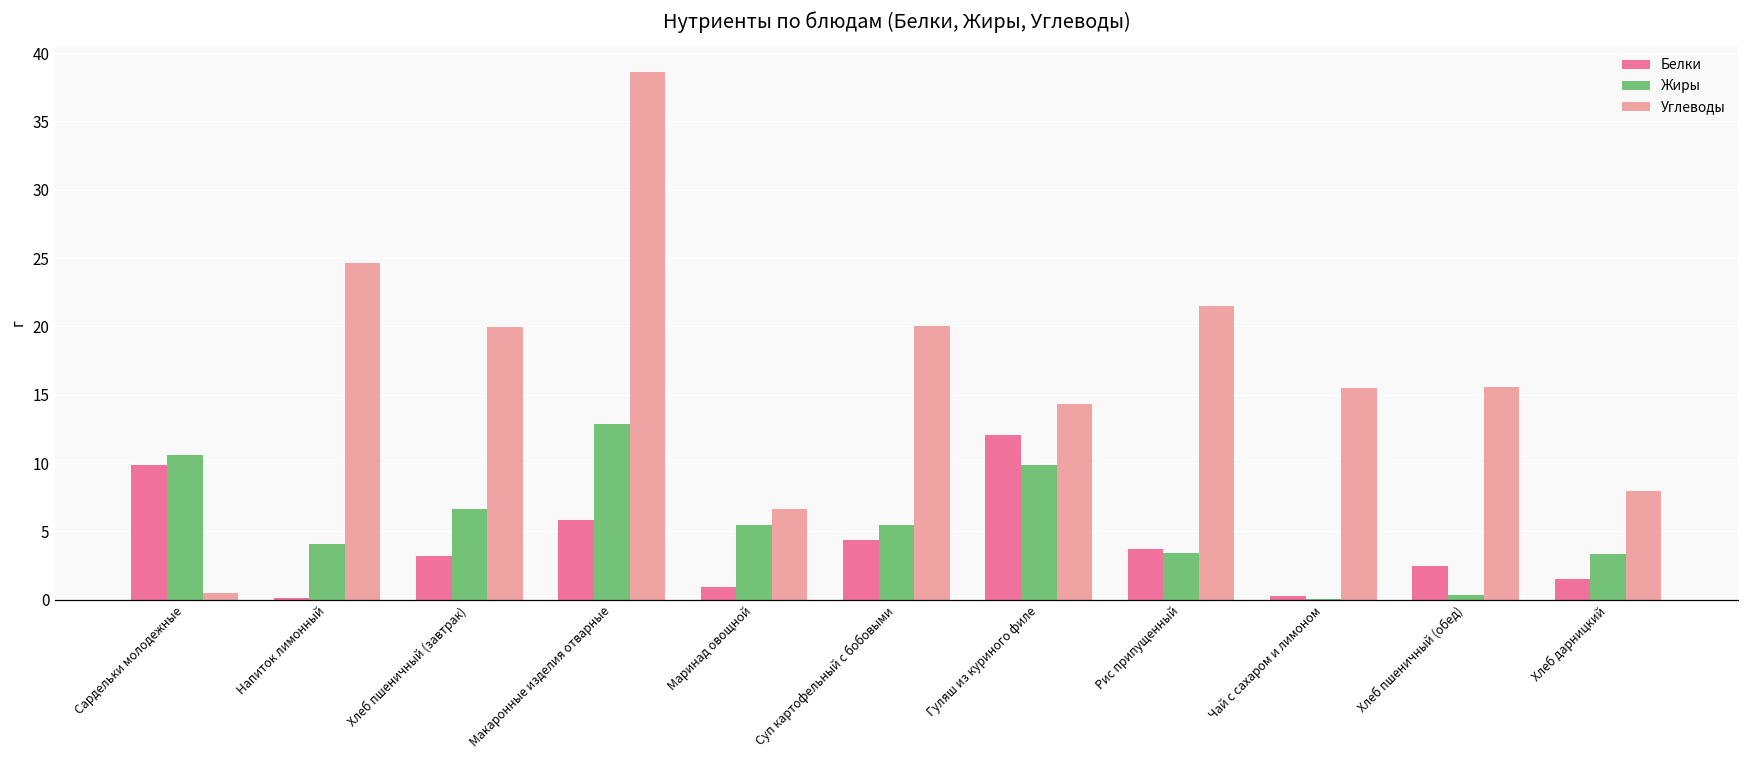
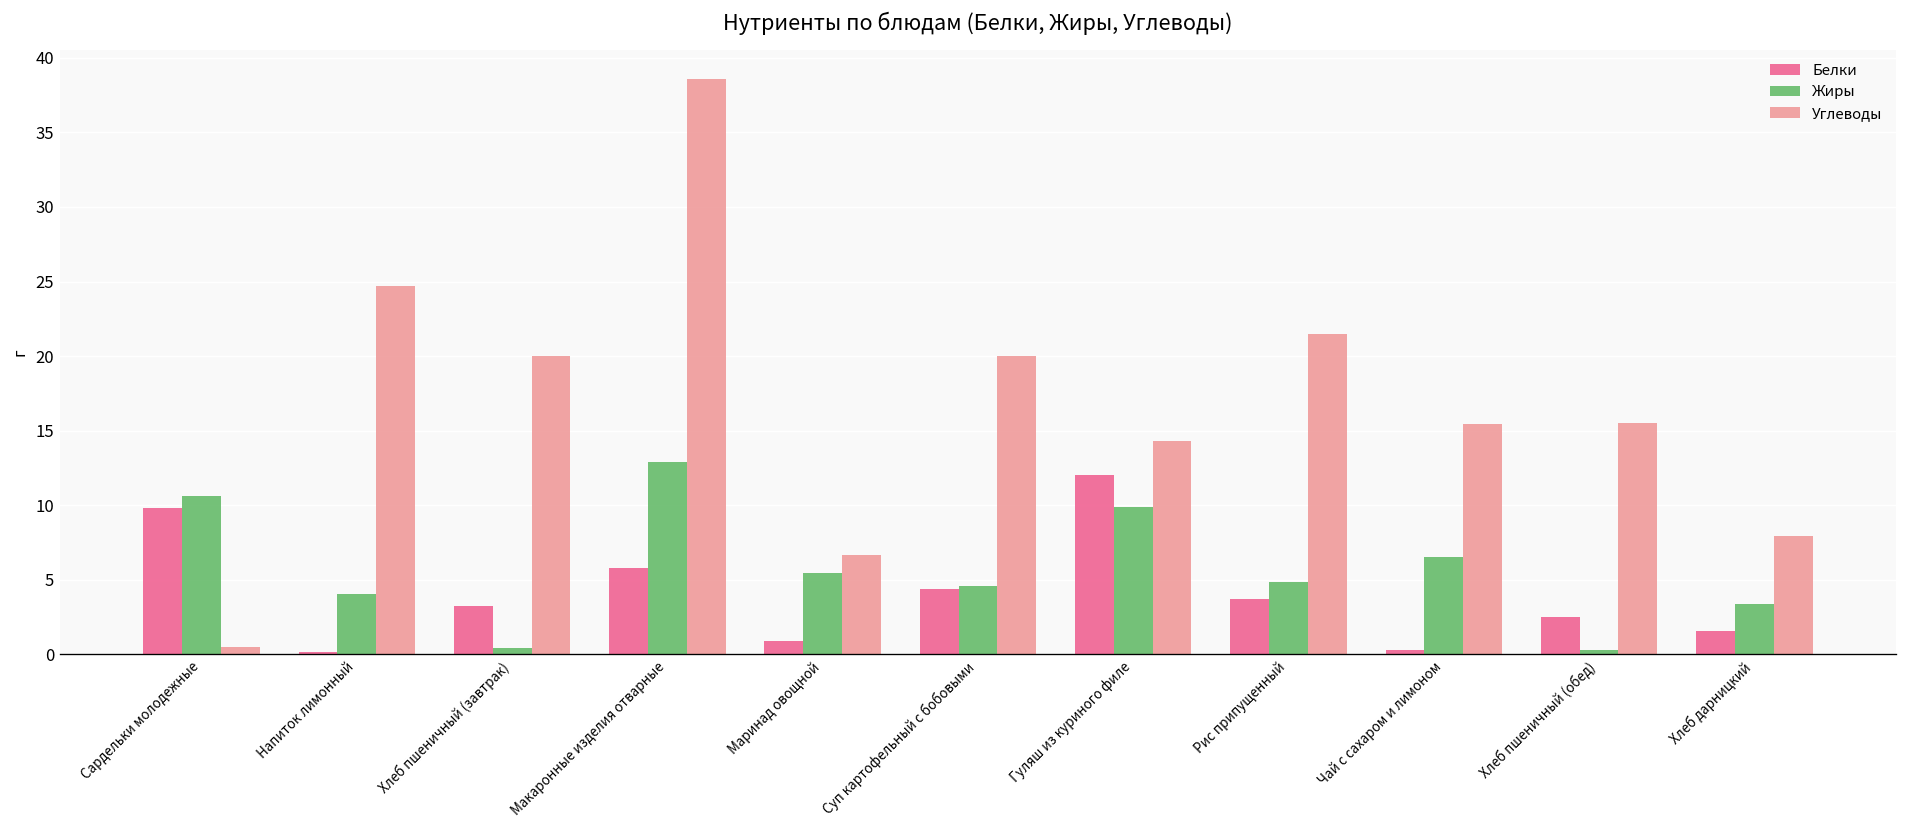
Жиры, Хлеб пшеничный (завтрак): 6.6 -> 0.4
Жиры, Суп картофельный с бобовыми: 5.5 -> 4.6
Жиры, Рис припущенный: 3.4 -> 4.9
Жиры, Чай с сахаром и лимоном: 0.1 -> 6.5
